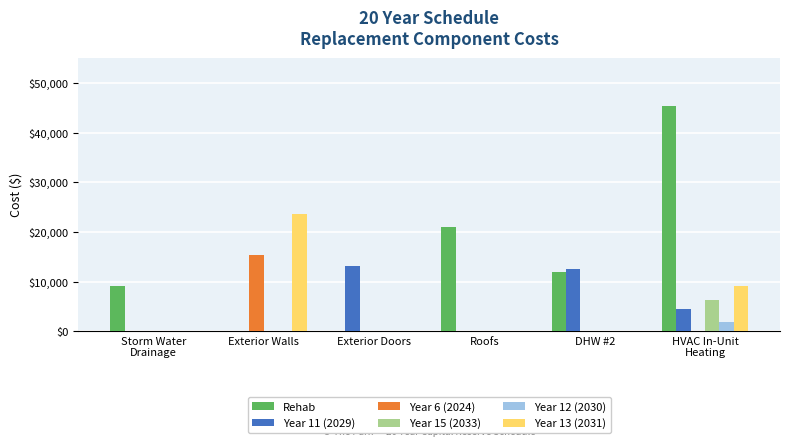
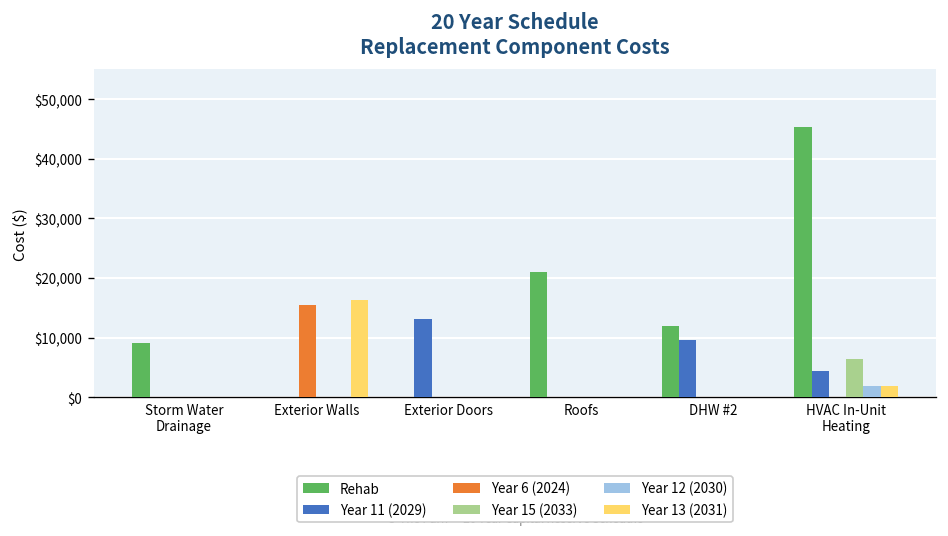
Year 13 (2031), Exterior Walls: $24,000 -> $16,000
Year 11 (2029), DHW #2: $12,000 -> $10,000
Year 13 (2031), HVAC In-Unit Heating: $9,000 -> $2,000
